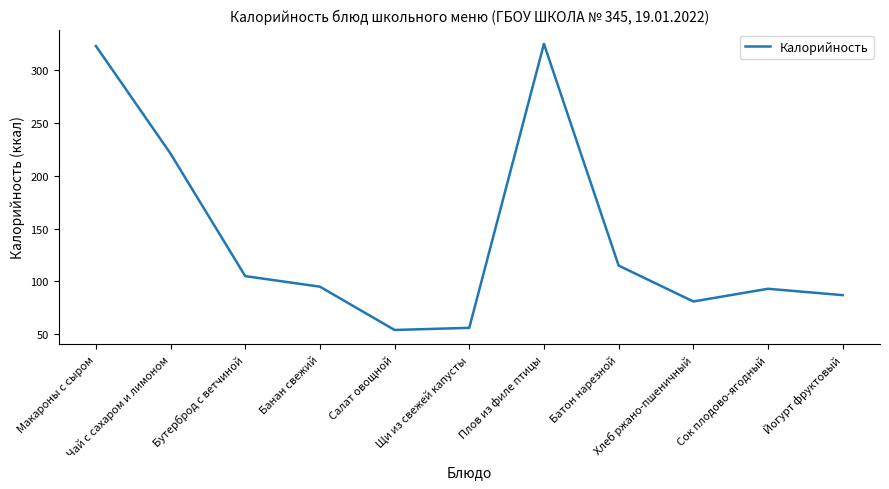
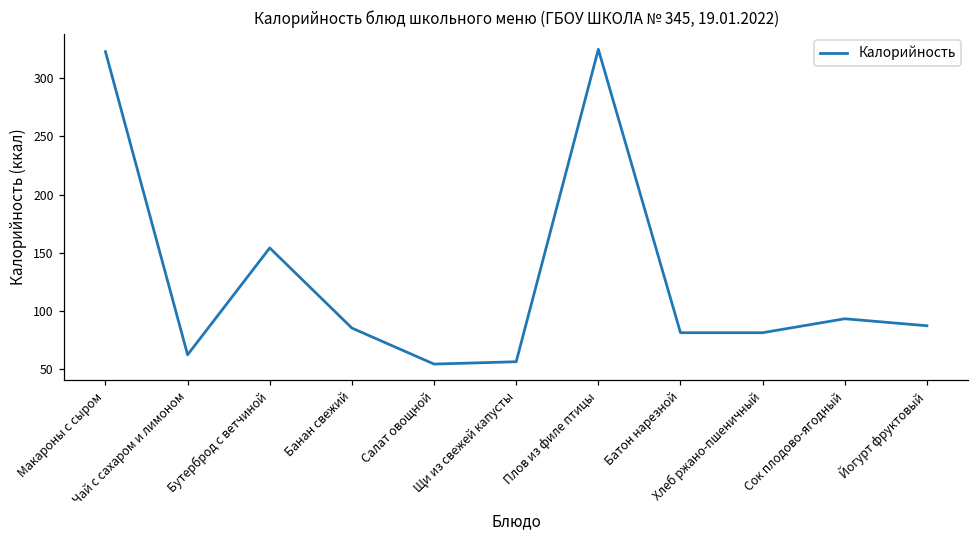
Чай с сахаром и лимоном: 221 -> 62
Бутерброд с ветчиной: 105 -> 154
Банан свежий: 95 -> 85
Батон нарезной: 115 -> 81
